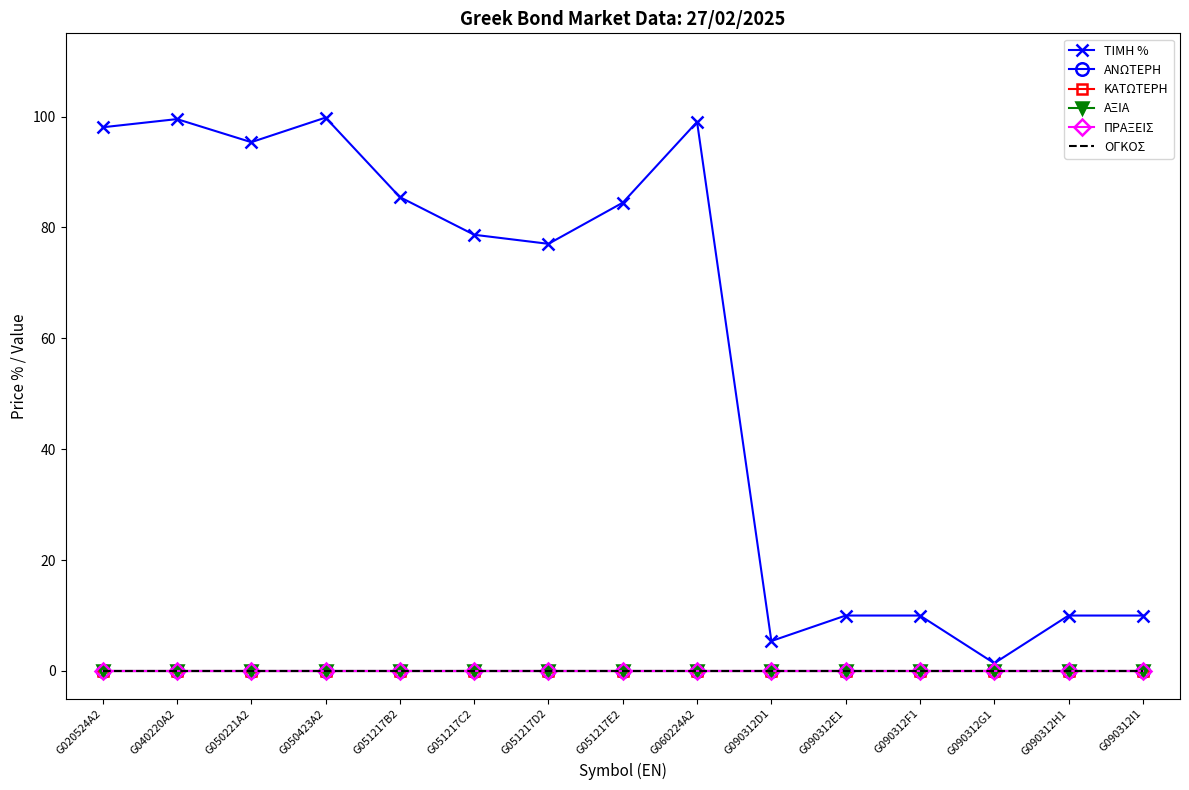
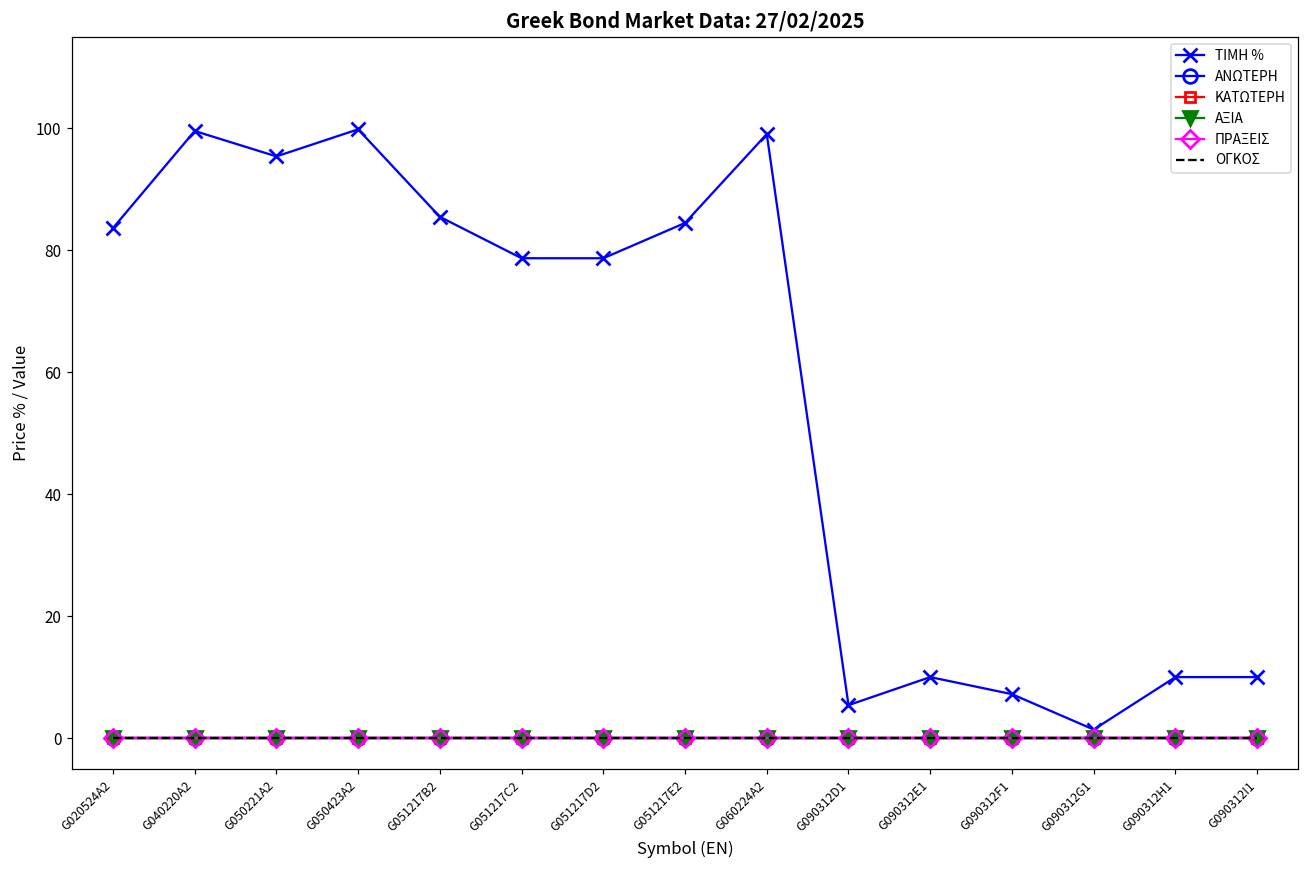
ΤΙΜΗ %, G020524A2: 98 -> 84
ΤΙΜΗ %, G051217D2: 77 -> 79
ΤΙΜΗ %, G090312F1: 10 -> 7
